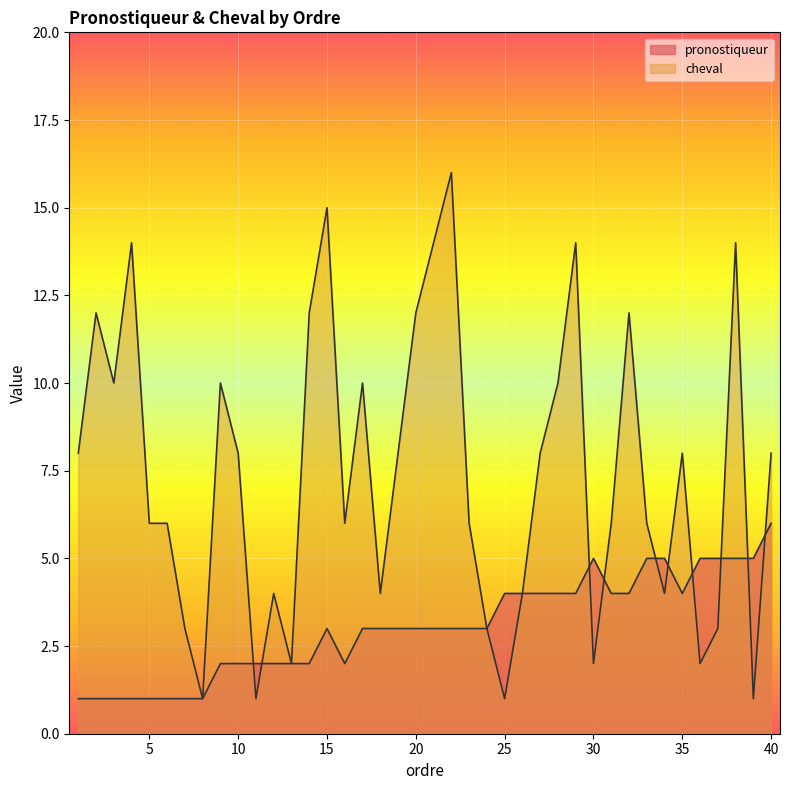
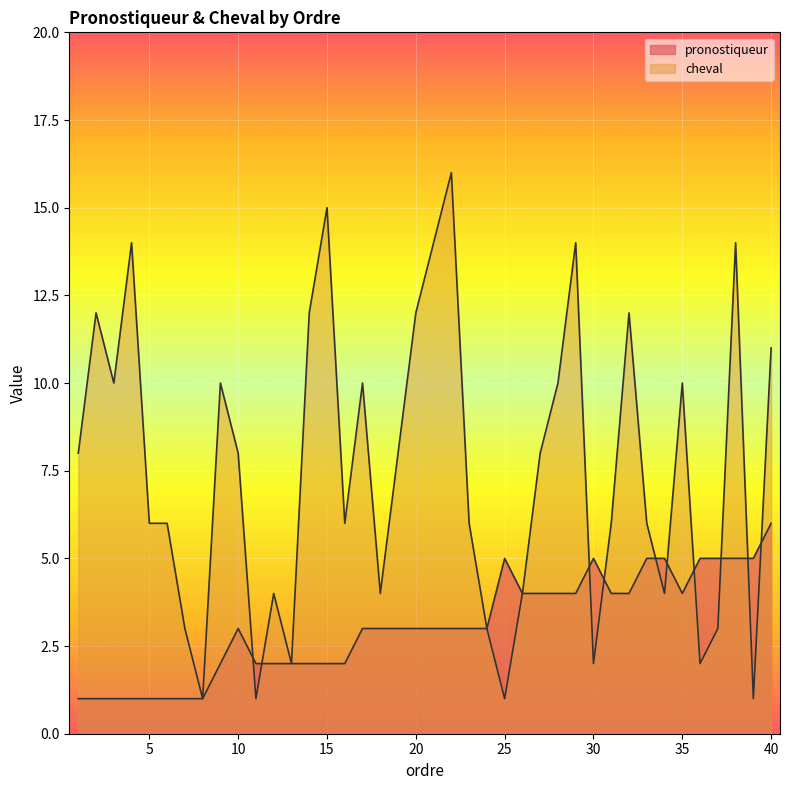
pronostiqueur, 10: 2 -> 3
pronostiqueur, 15: 3 -> 2
pronostiqueur, 25: 4 -> 5
cheval, 35: 8 -> 10
cheval, 40: 8 -> 11
